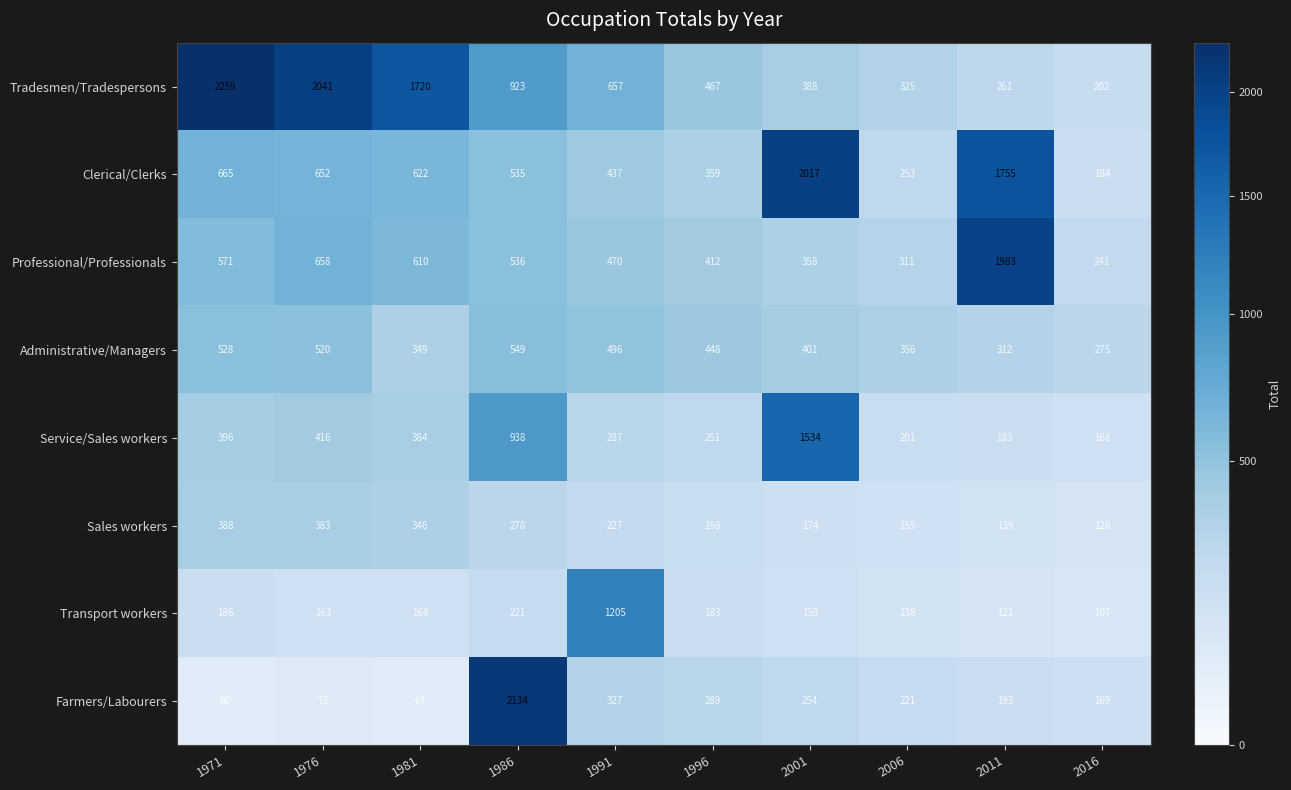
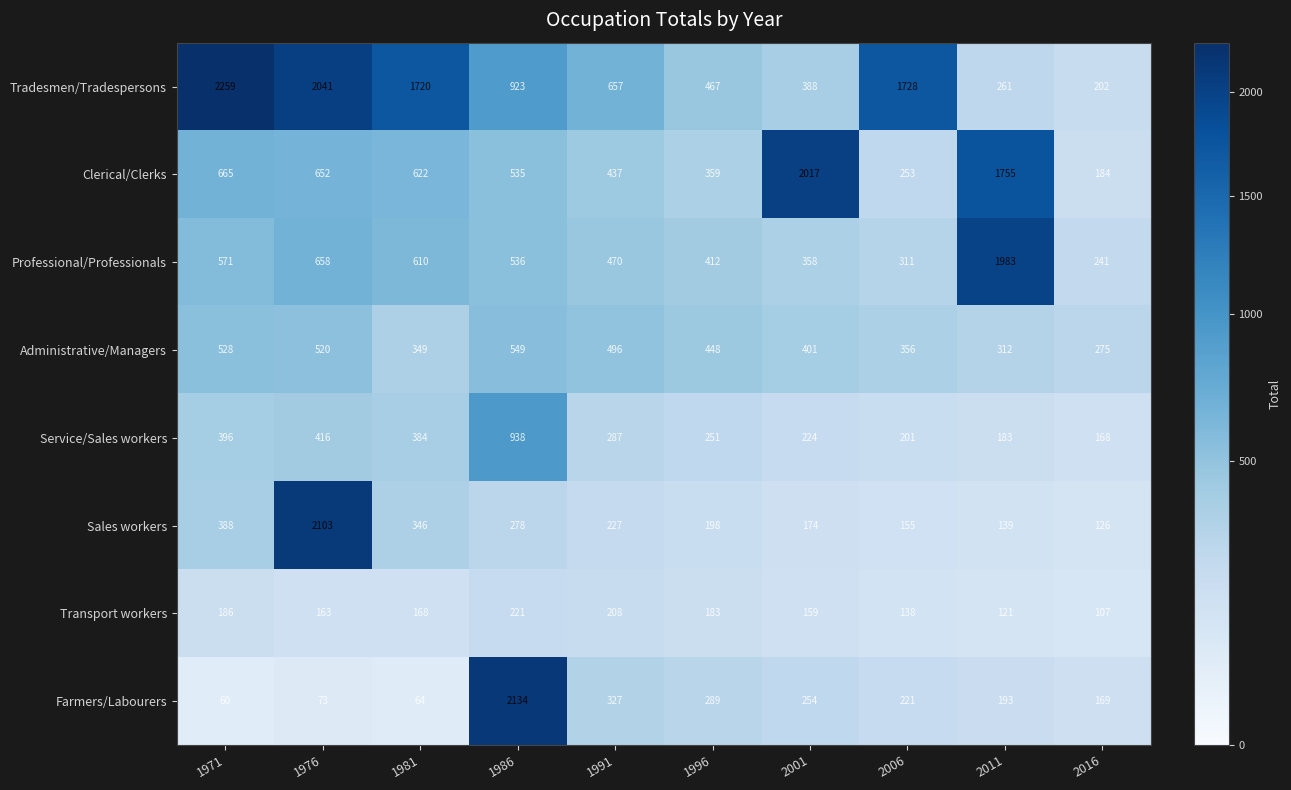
Tradesmen/Tradespersons, 2006: 325 -> 1728
Service/Sales workers, 2001: 1534 -> 224
Sales workers, 1976: 383 -> 2103
Transport workers, 1991: 1205 -> 208
